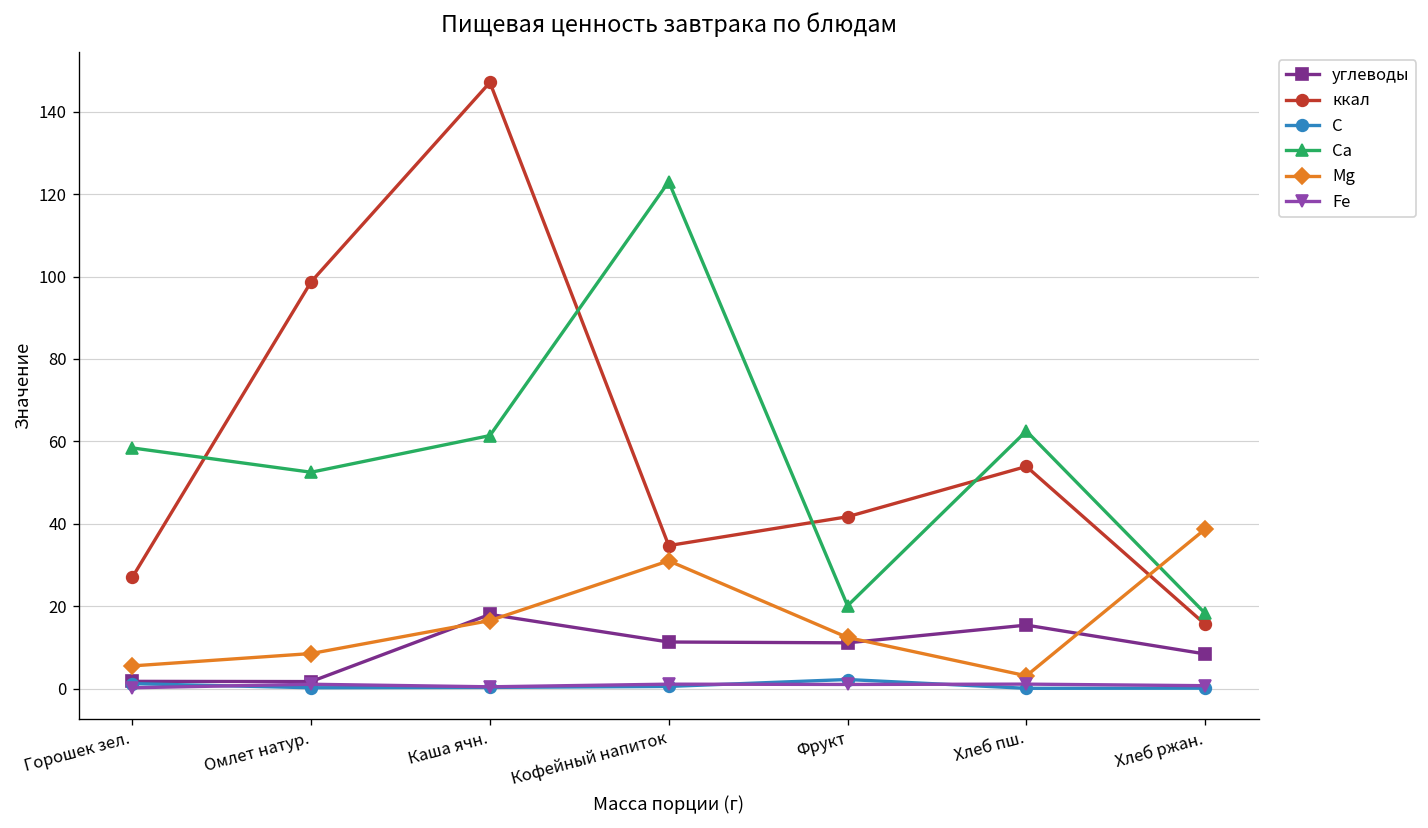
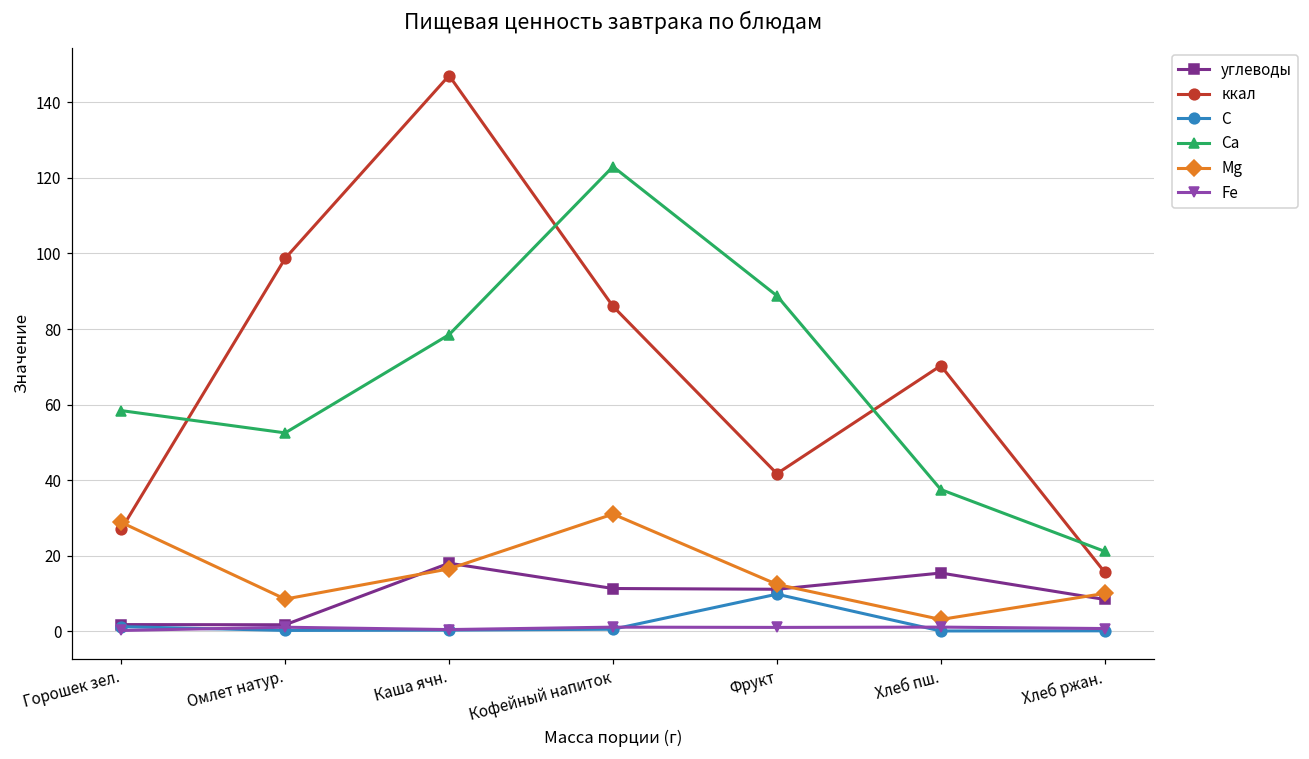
Mg, Горошек зел.: 6 -> 29
Са, Каша ячн.: 61 -> 79
ккал, Кофейный напиток: 35 -> 86
С, Фрукт: 2 -> 10
Са, Фрукт: 20 -> 89
ккал, Хлеб пш.: 54 -> 70
Са, Хлеб пш.: 63 -> 38
Са, Хлеб ржан.: 18 -> 21
Mg, Хлеб ржан.: 39 -> 10
